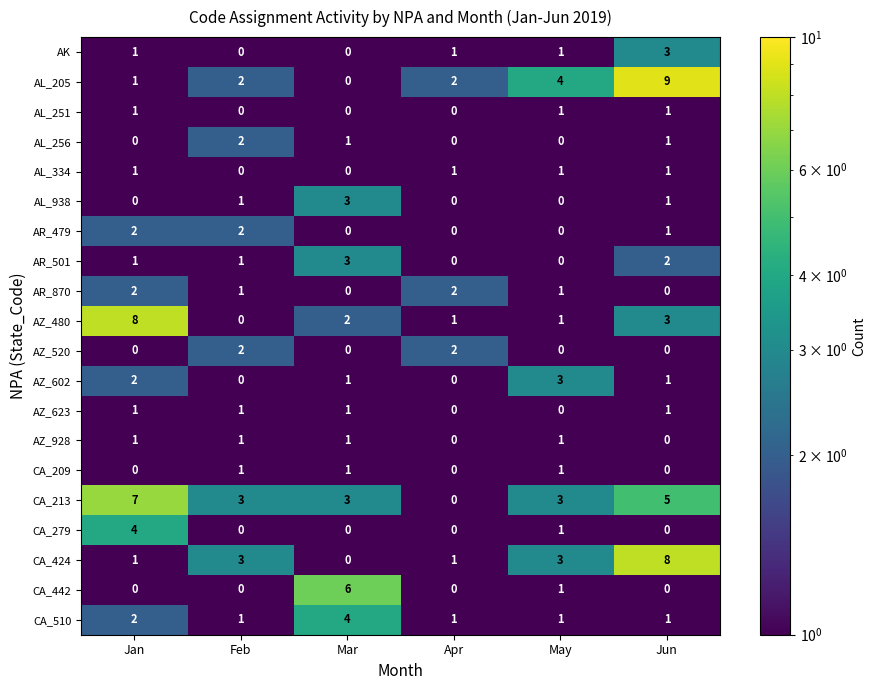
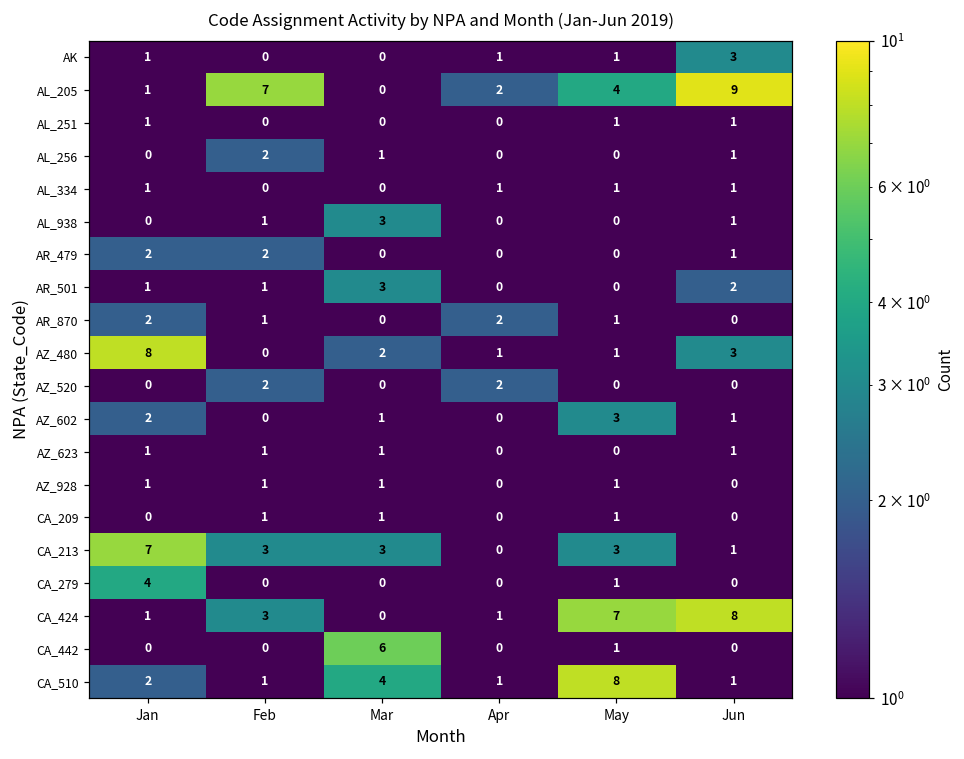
AL_205, Feb: 2 -> 7
CA_213, Jun: 5 -> 1
CA_424, May: 3 -> 7
CA_510, May: 1 -> 8
